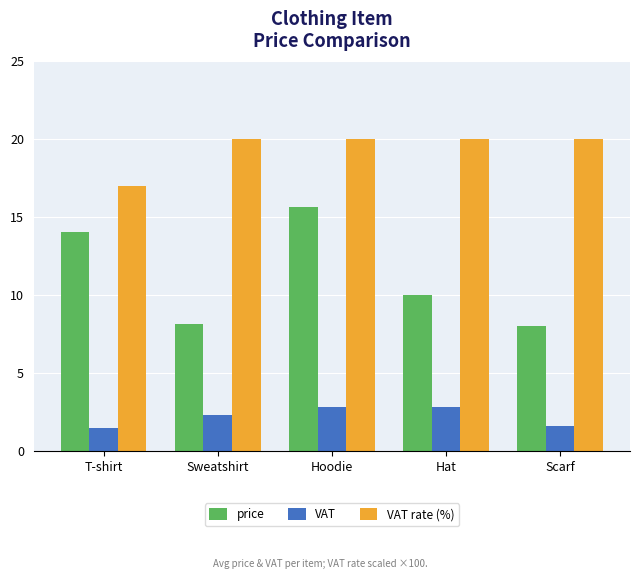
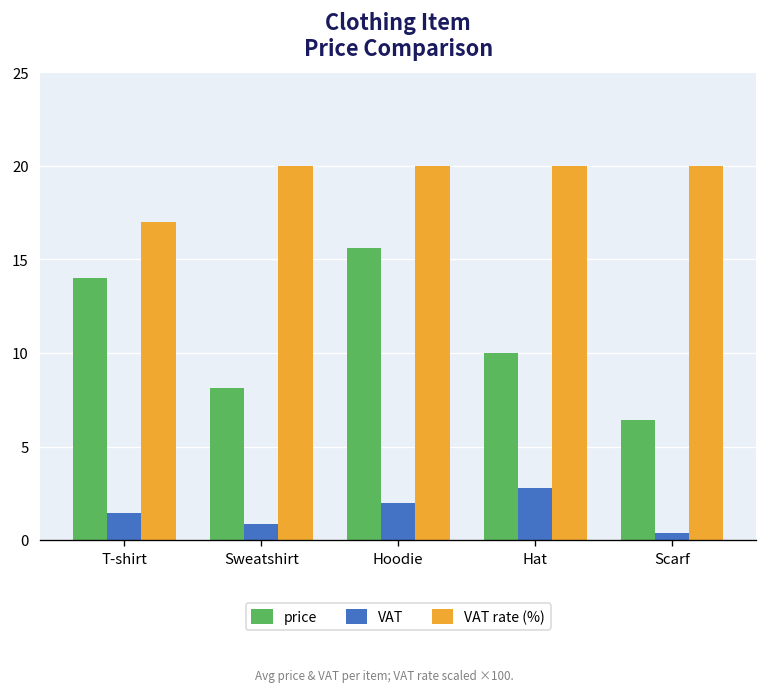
VAT, Sweatshirt: 2.3 -> 0.9
VAT, Hoodie: 2.8 -> 2.0
price, Scarf: 8.0 -> 6.4
VAT, Scarf: 1.6 -> 0.4
